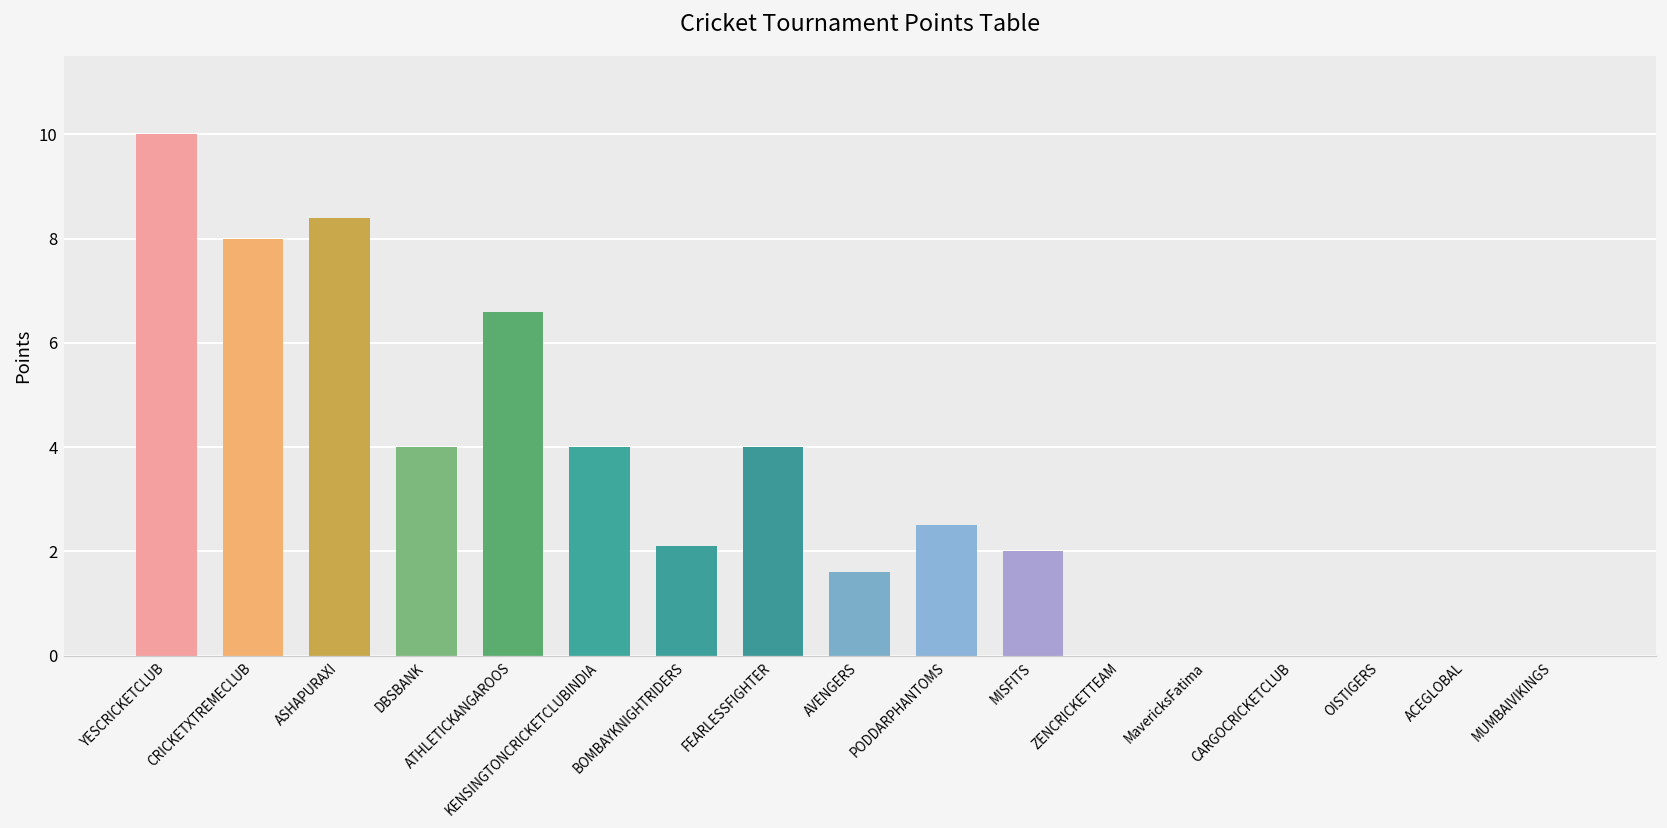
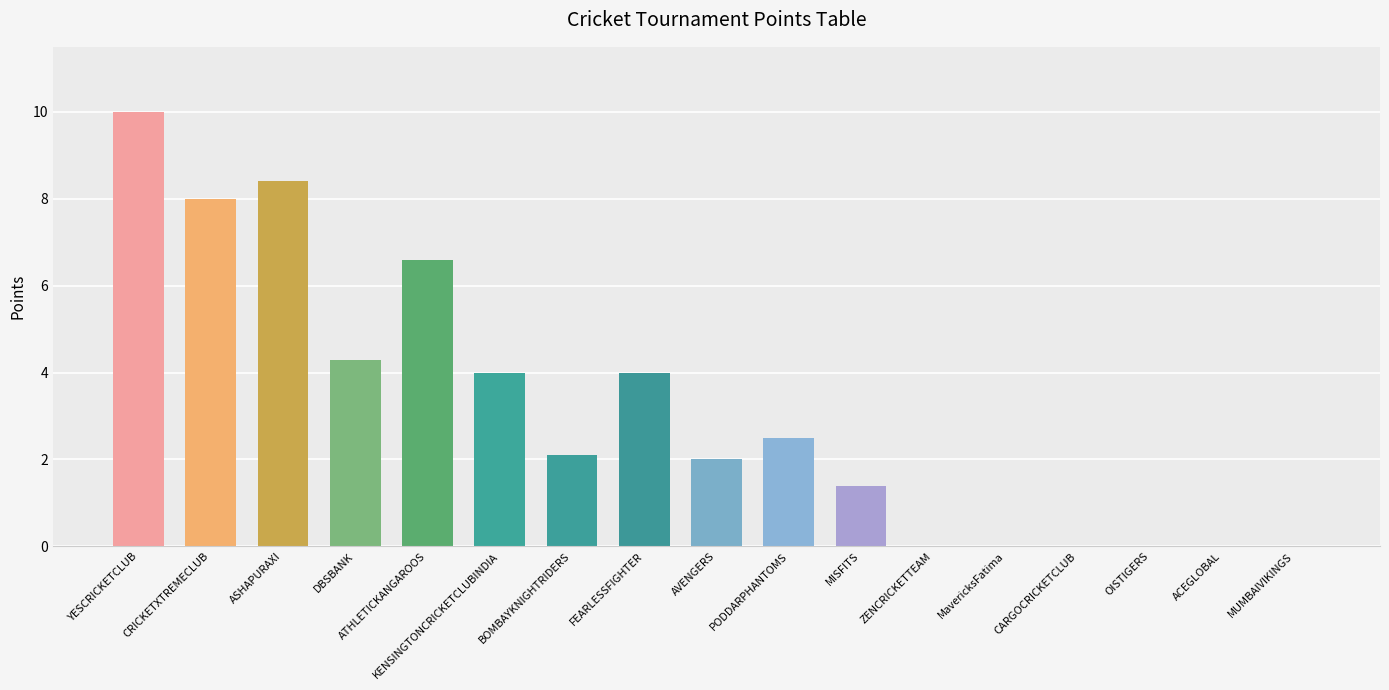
DBSBANK: 4.0 -> 4.3
AVENGERS: 1.6 -> 2.0
MISFITS: 2.0 -> 1.4
